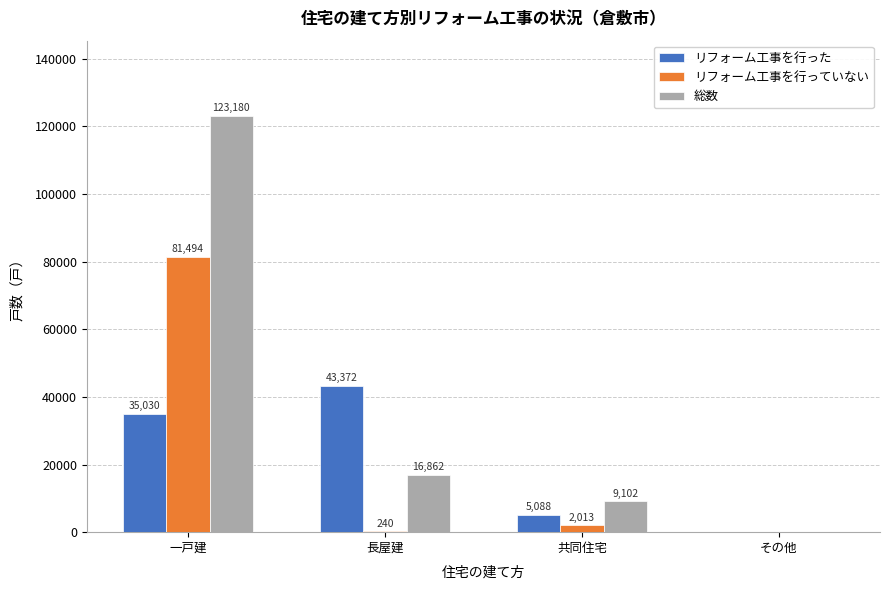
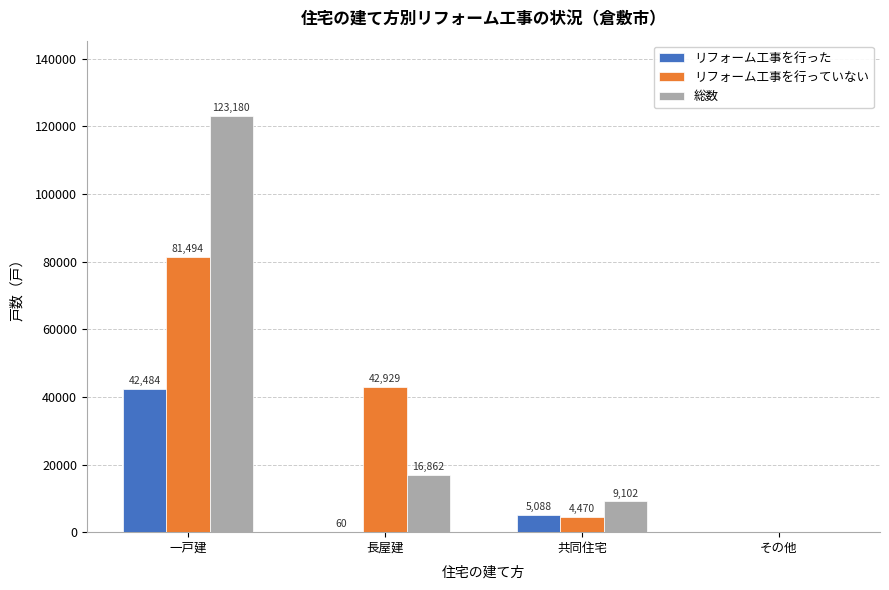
リフォーム工事を行った, 一戸建: 35,030 -> 42,484
リフォーム工事を行った, 長屋建: 43,372 -> 60
リフォーム工事を行っていない, 長屋建: 240 -> 42,929
リフォーム工事を行っていない, 共同住宅: 2,013 -> 4,470
